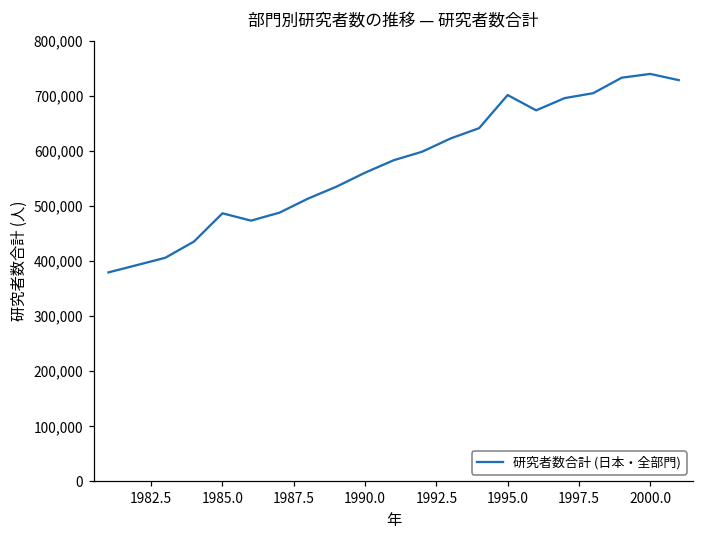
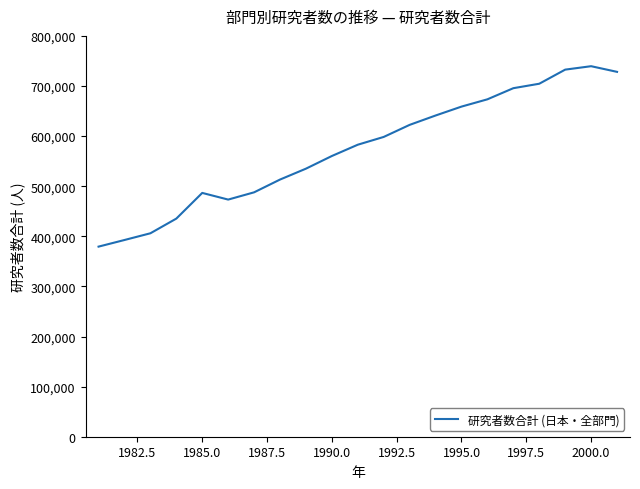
1995.0: 700,000 -> 660,000
